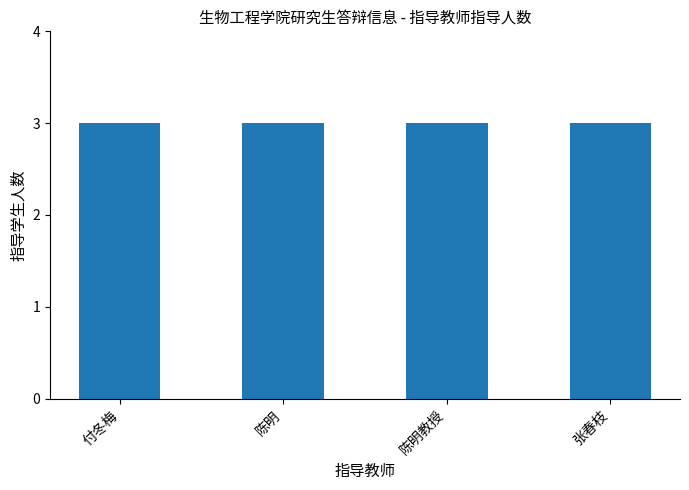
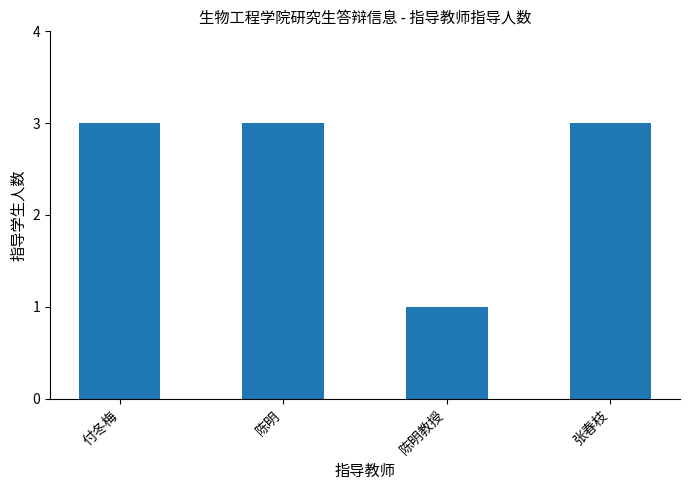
陈明教授: 3 -> 1
